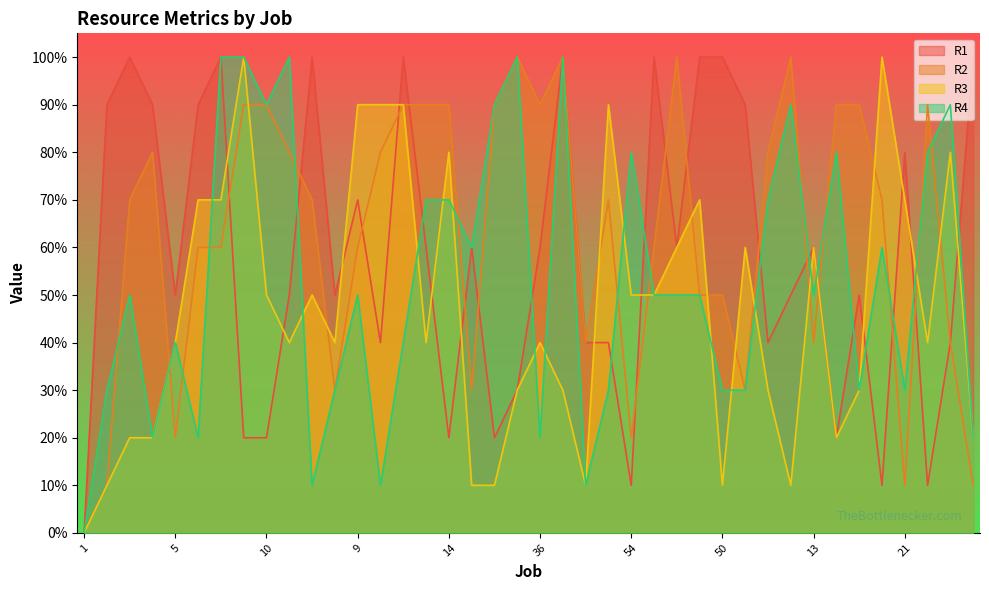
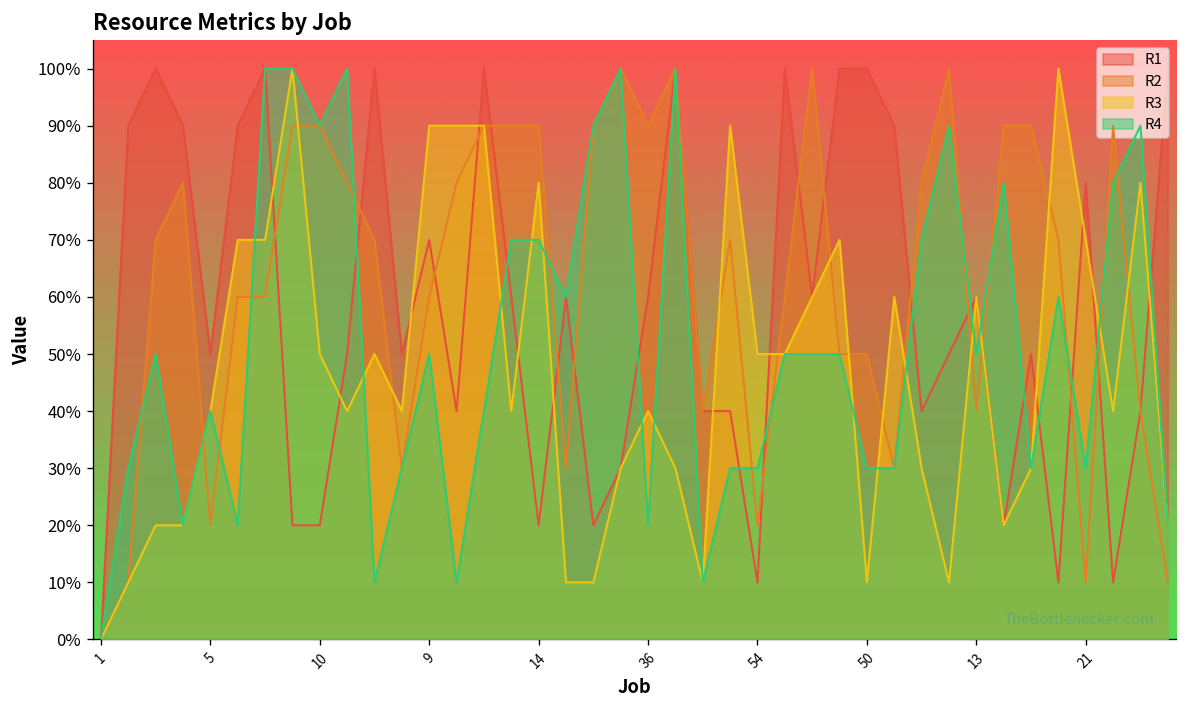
R4, 54: 80% -> 30%
